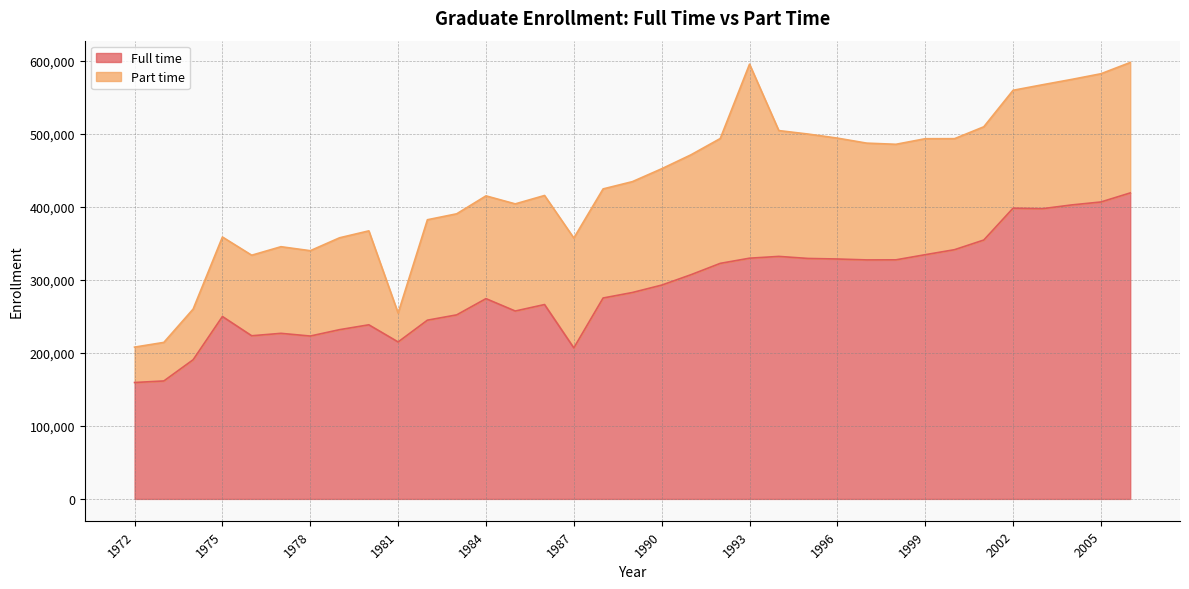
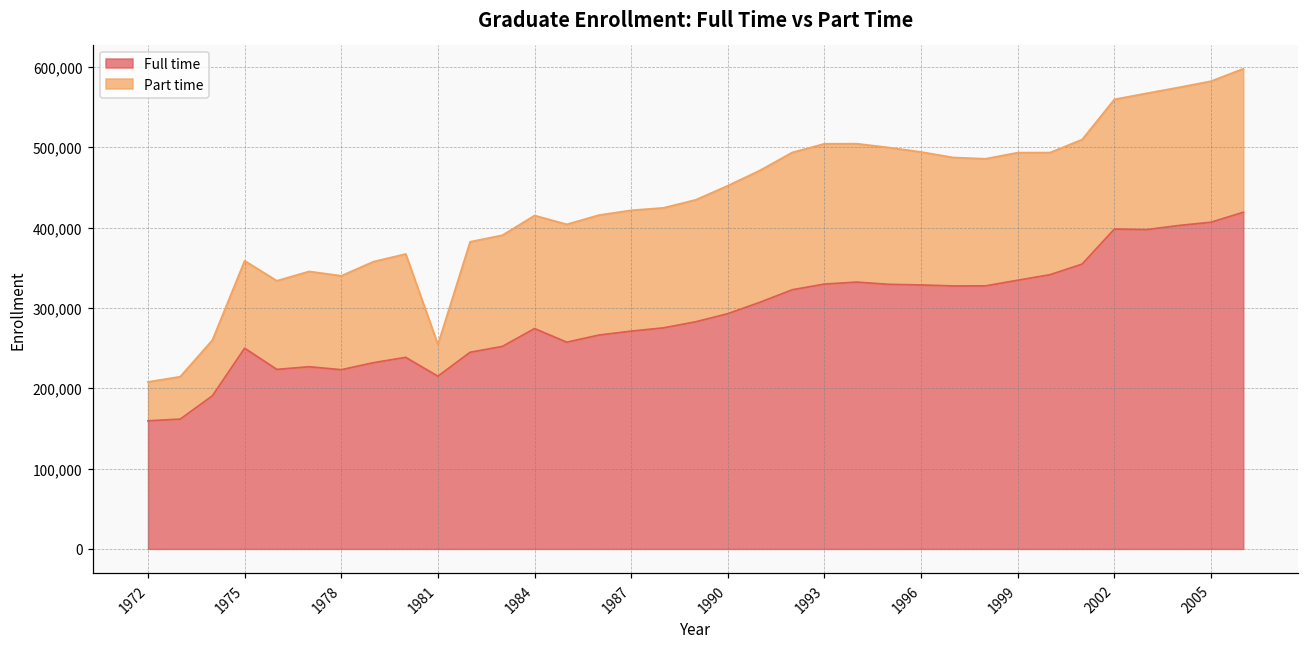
Full time, 1987: 210,000 -> 270,000
Part time, 1993: 270,000 -> 170,000
